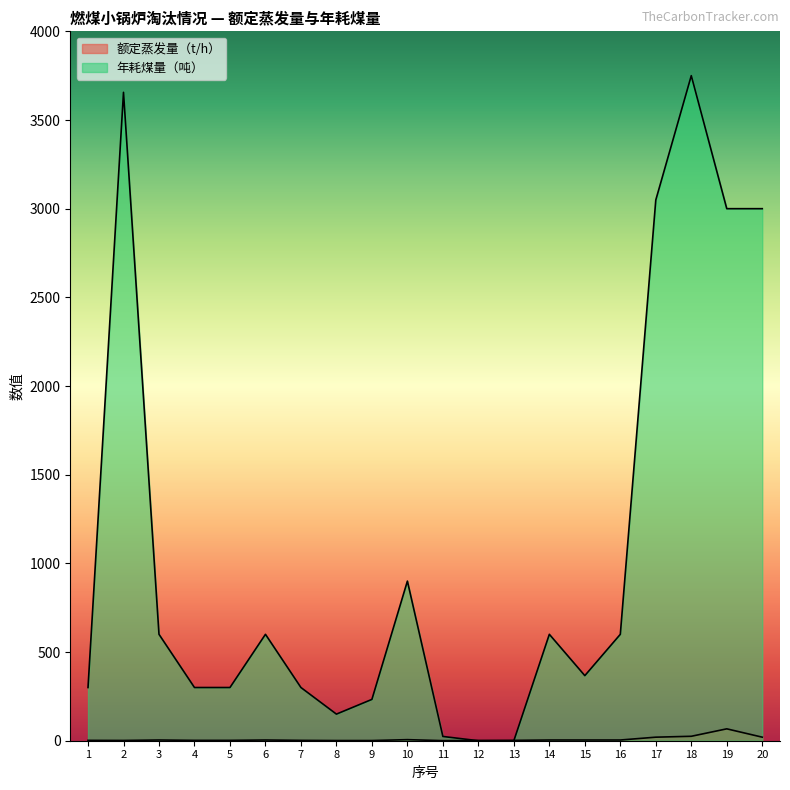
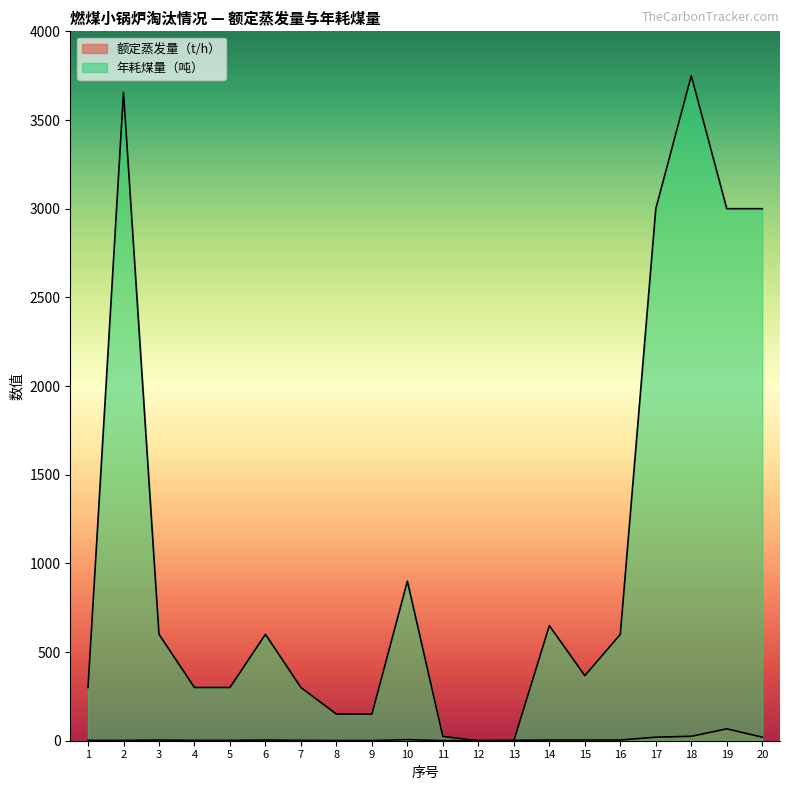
年耗煤量（吨）, 9: 230 -> 150
年耗煤量（吨）, 14: 600 -> 650
年耗煤量（吨）, 17: 3050 -> 3000
